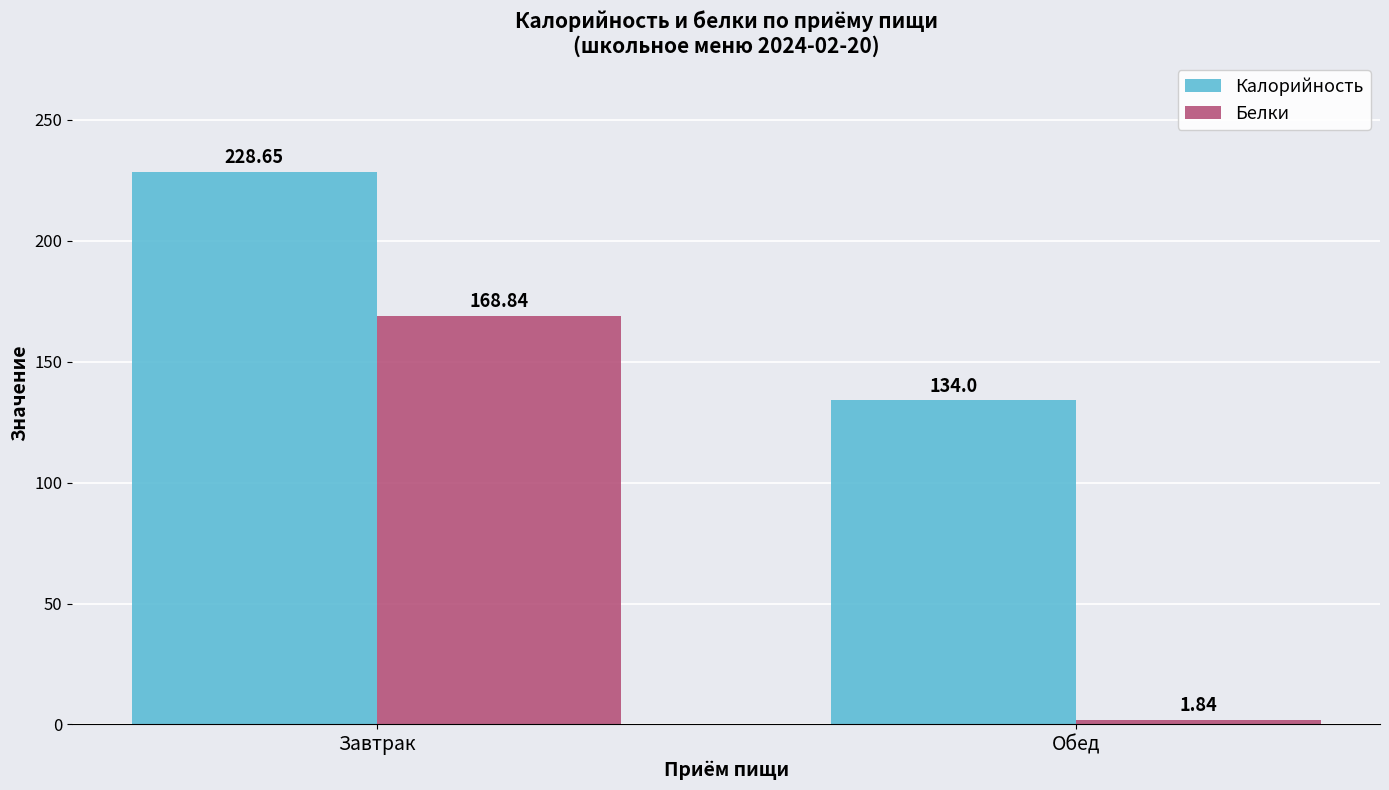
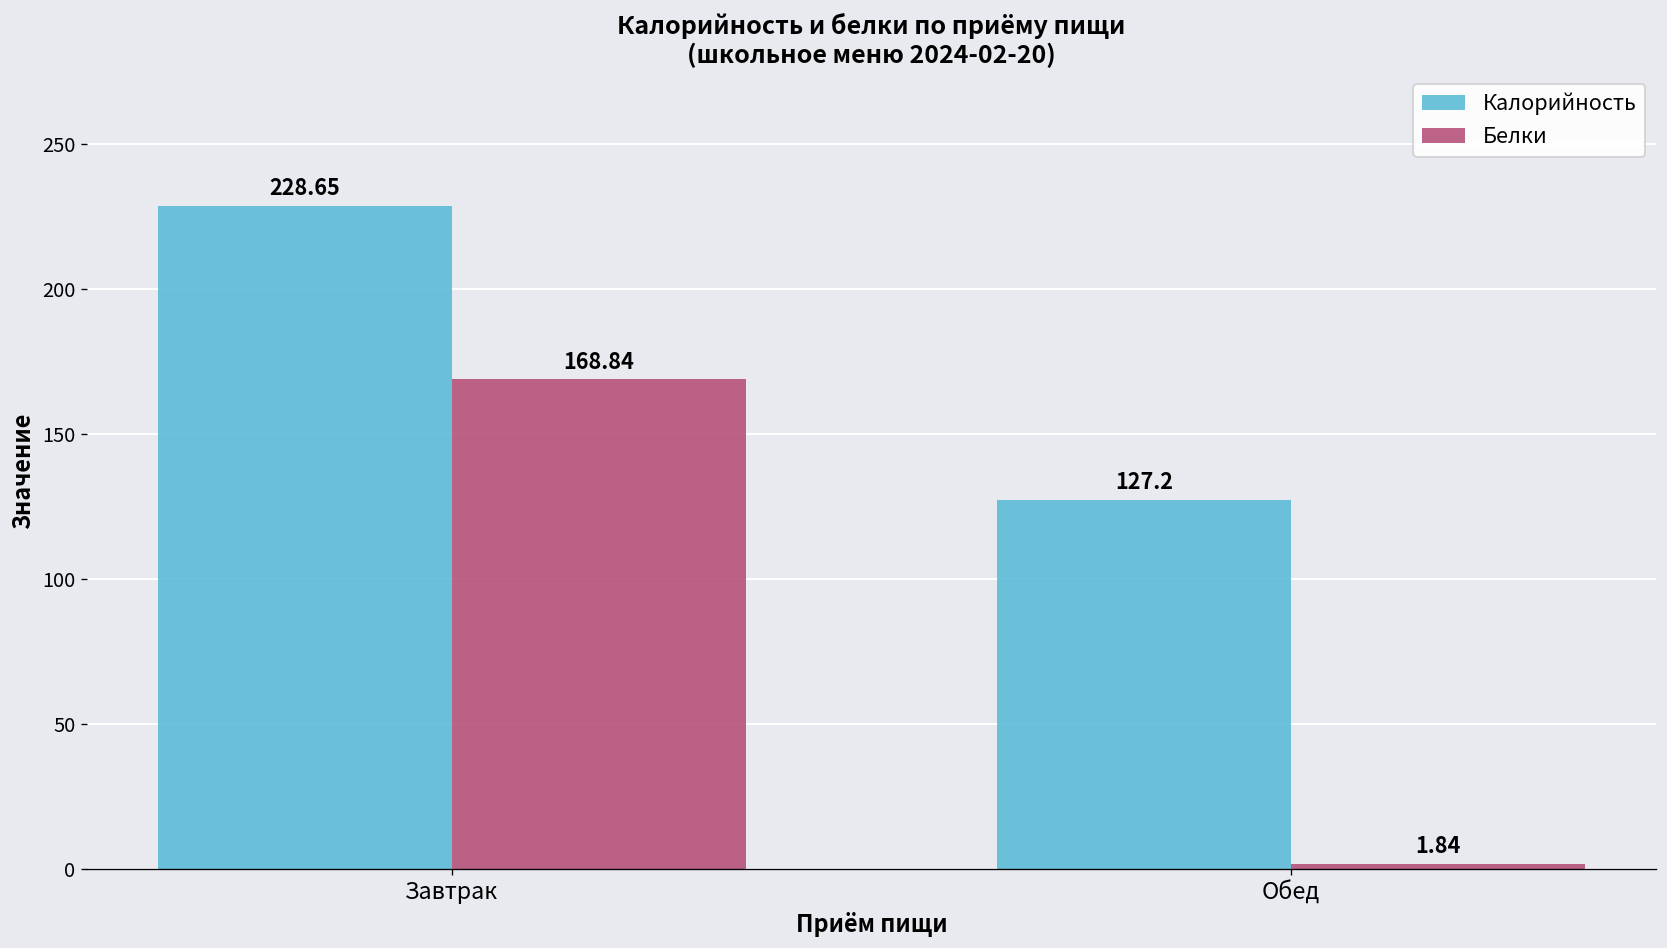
Калорийность, Обед: 134.0 -> 127.2
